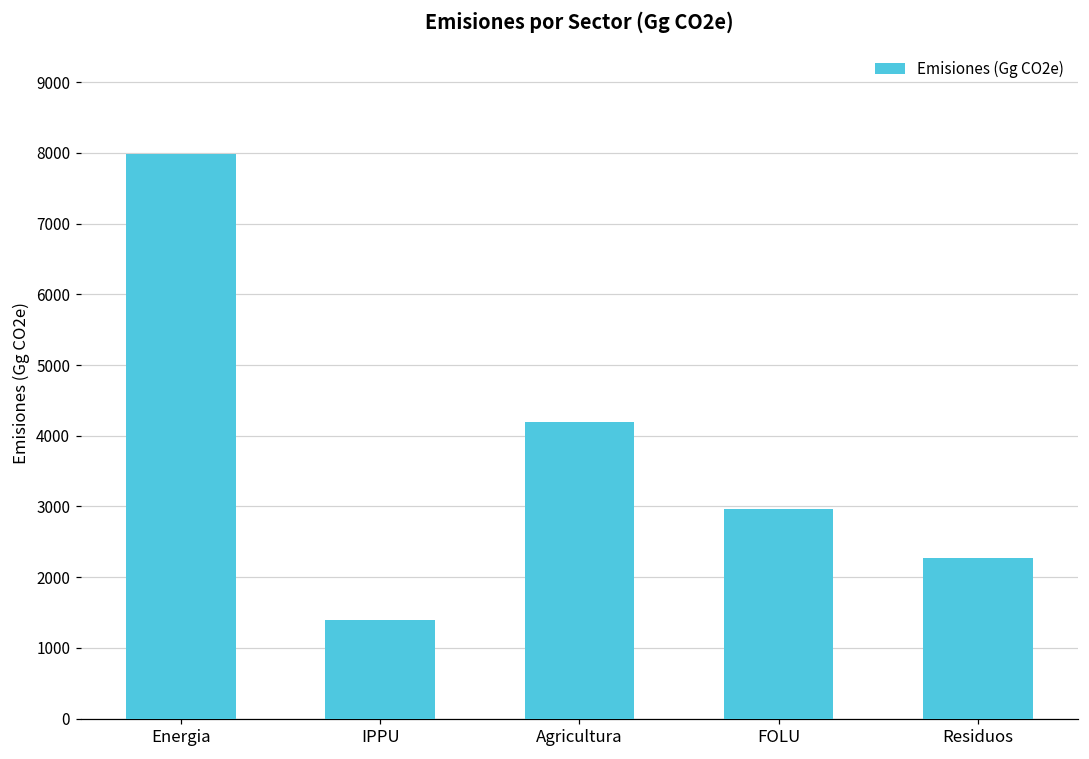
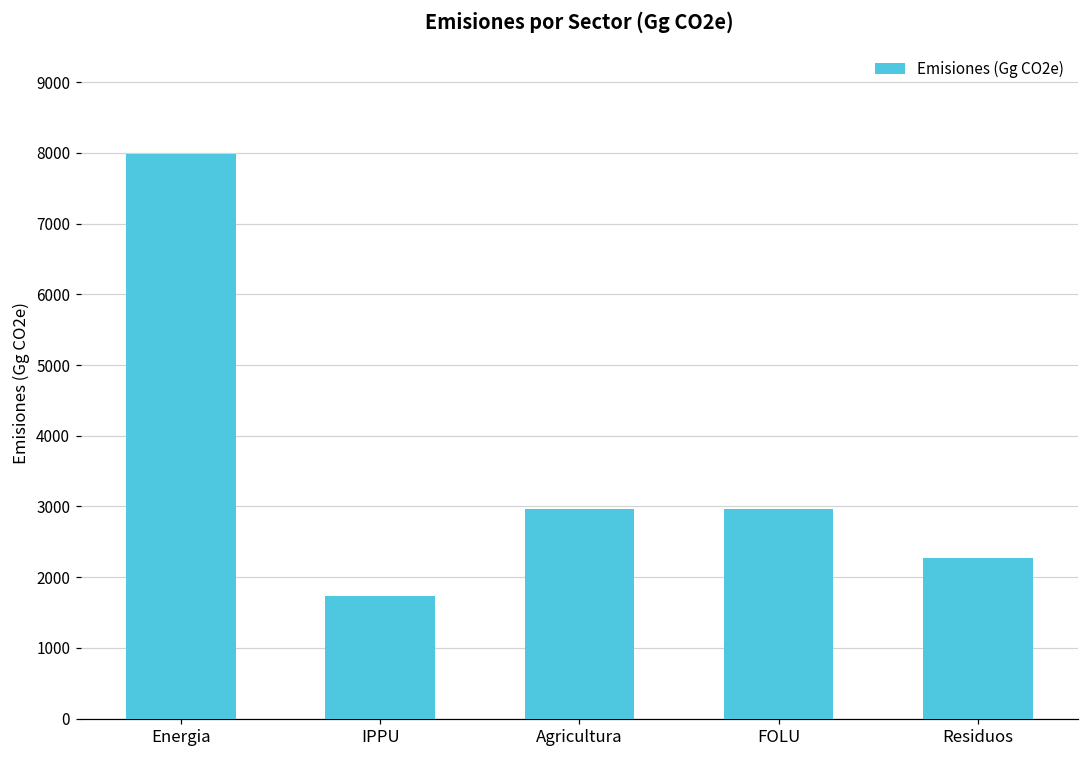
IPPU: 1400 -> 1700
Agricultura: 4200 -> 3000
